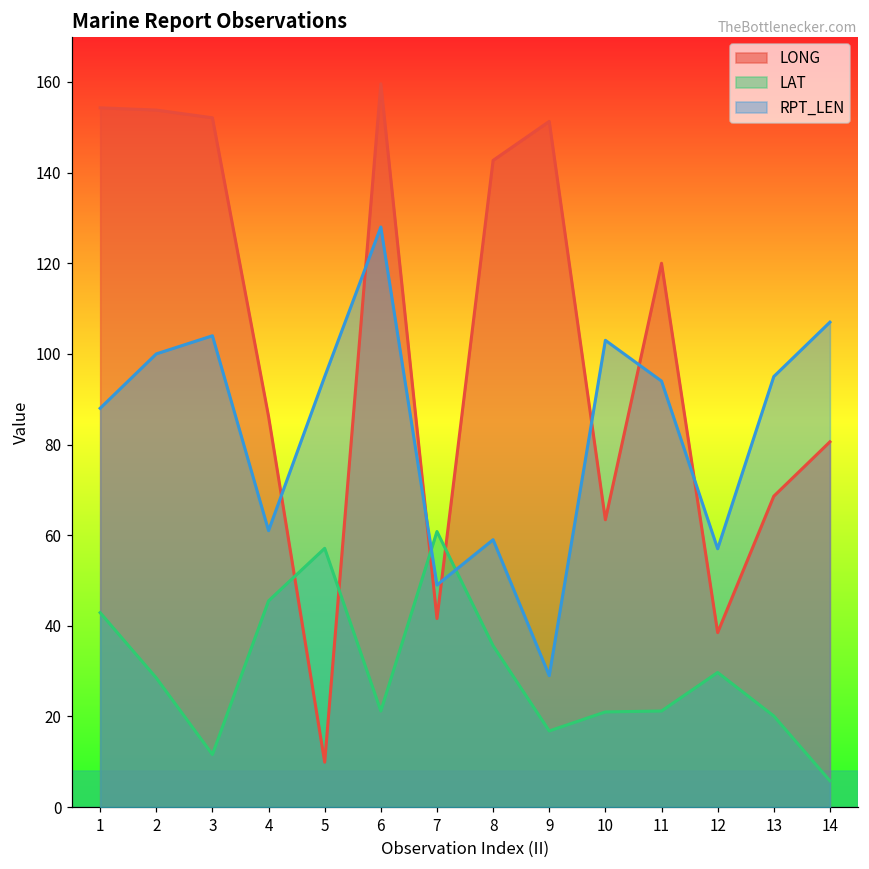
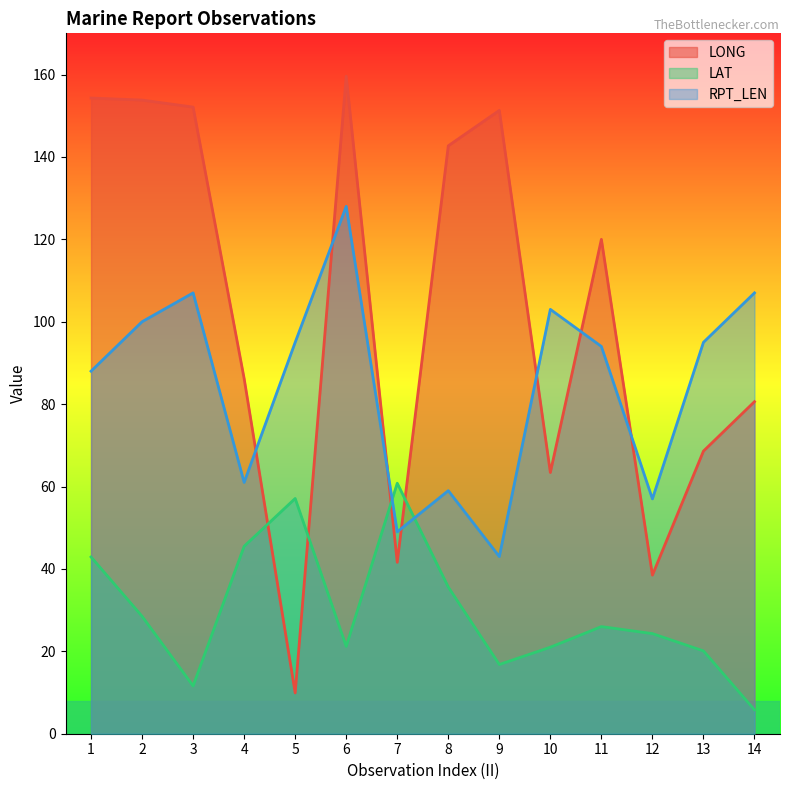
RPT_LEN, 3: 104 -> 107
RPT_LEN, 9: 29 -> 43
LAT, 11: 21 -> 26
LAT, 12: 30 -> 24
